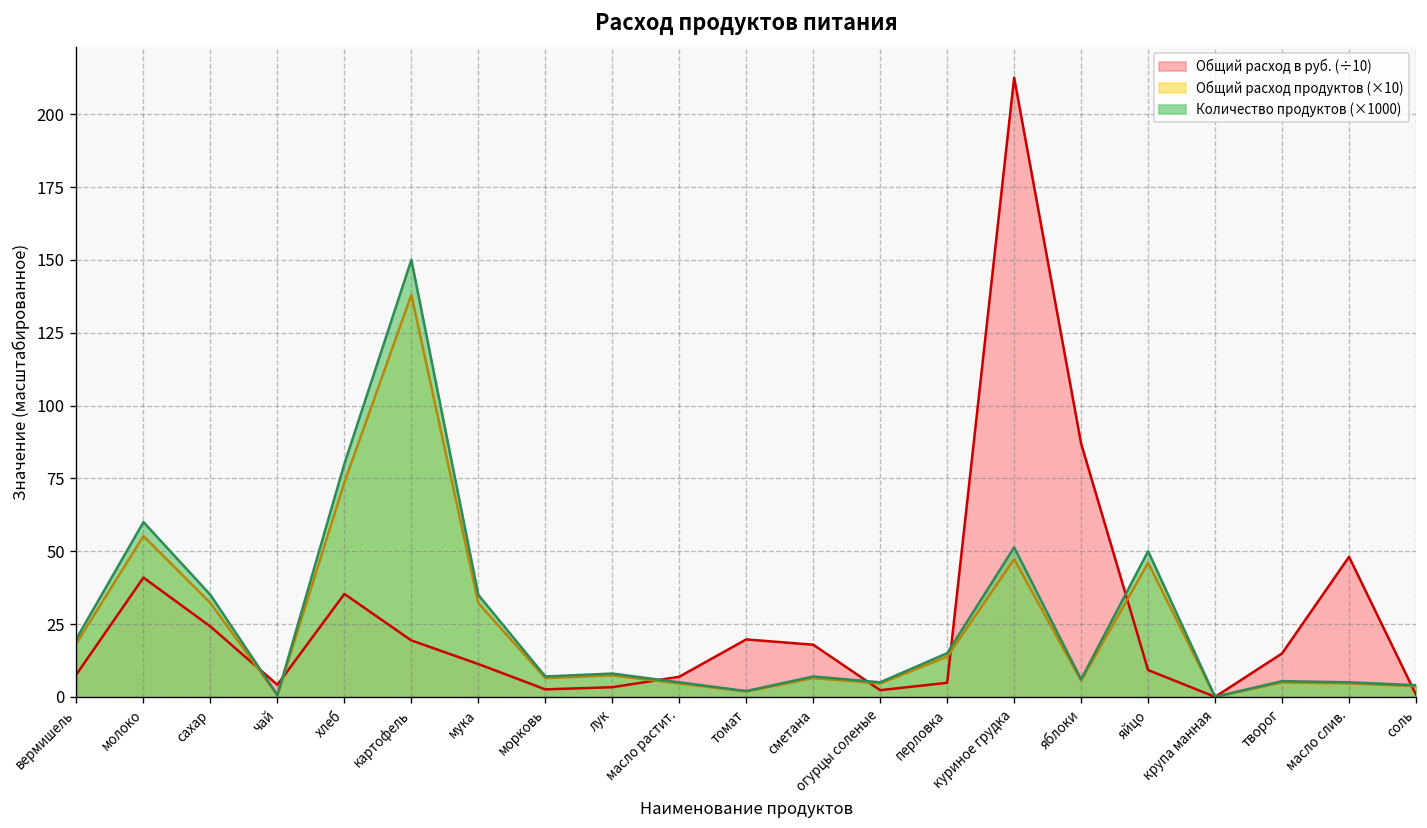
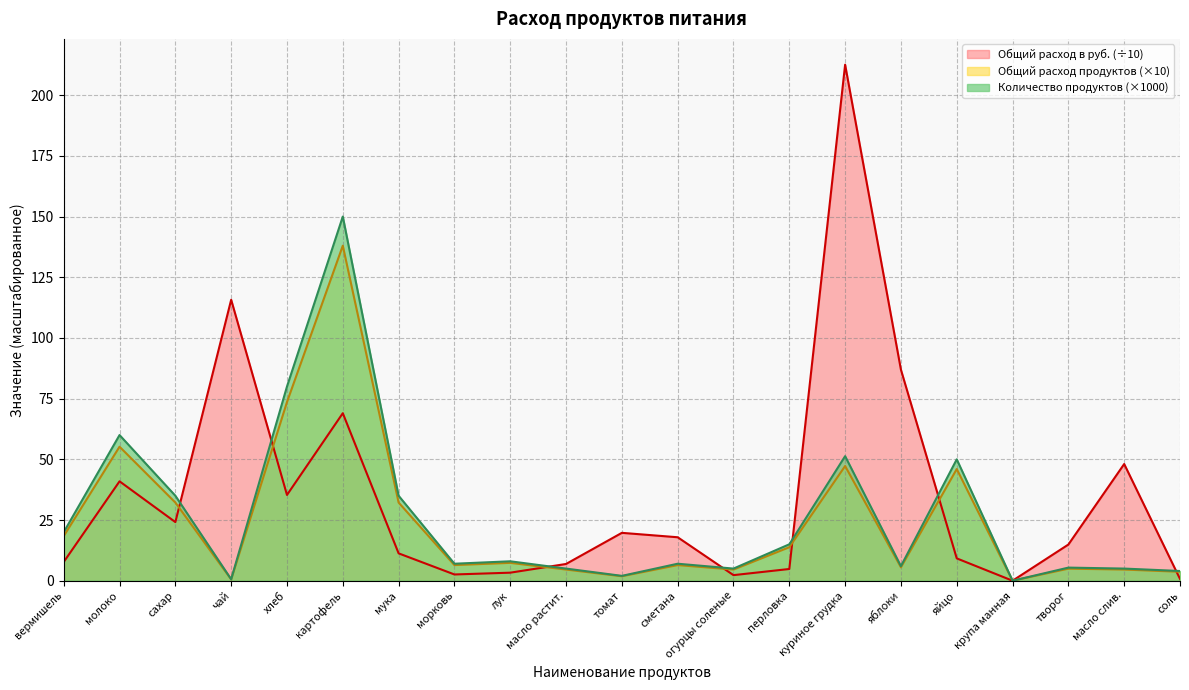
Общий расход в руб. (÷10), чай: 4 -> 116
Общий расход в руб. (÷10), картофель: 19 -> 69
